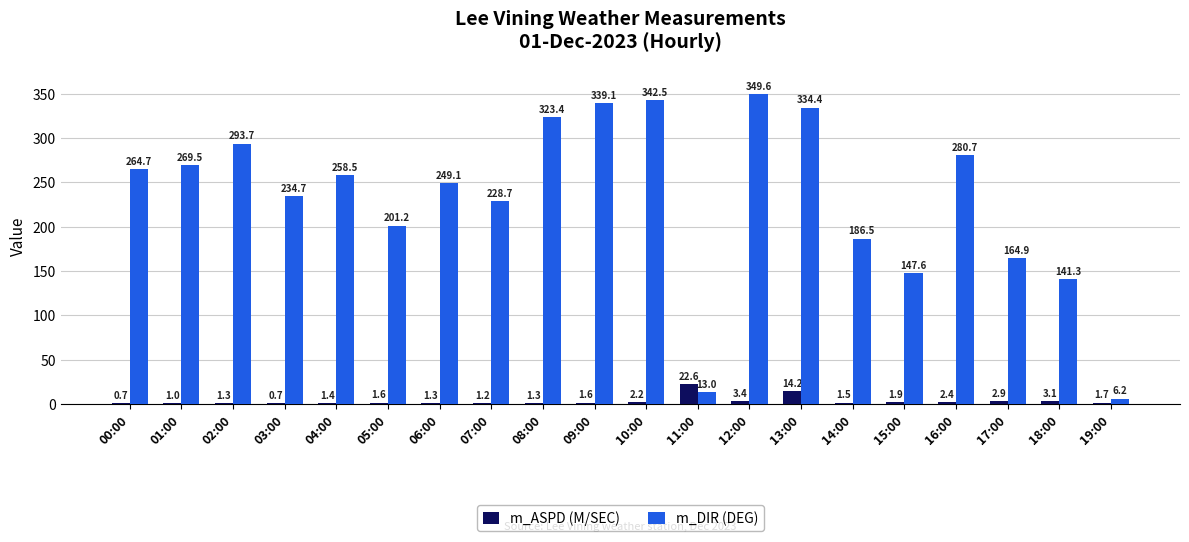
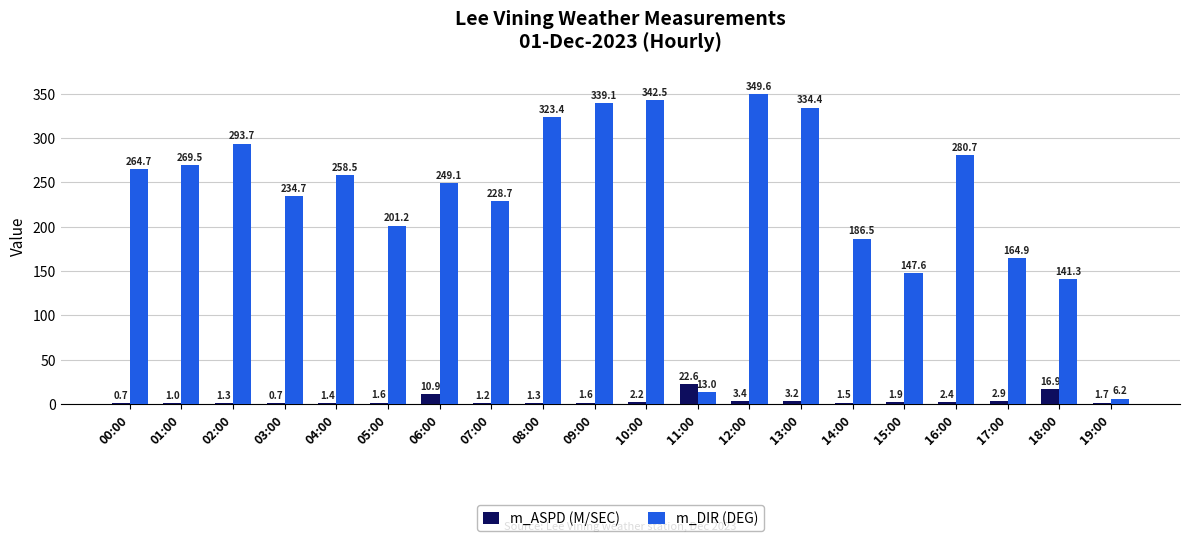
m_ASPD (M/SEC), 06:00: 1.3 -> 10.9
m_ASPD (M/SEC), 13:00: 14.2 -> 3.2
m_ASPD (M/SEC), 18:00: 3.1 -> 16.9
